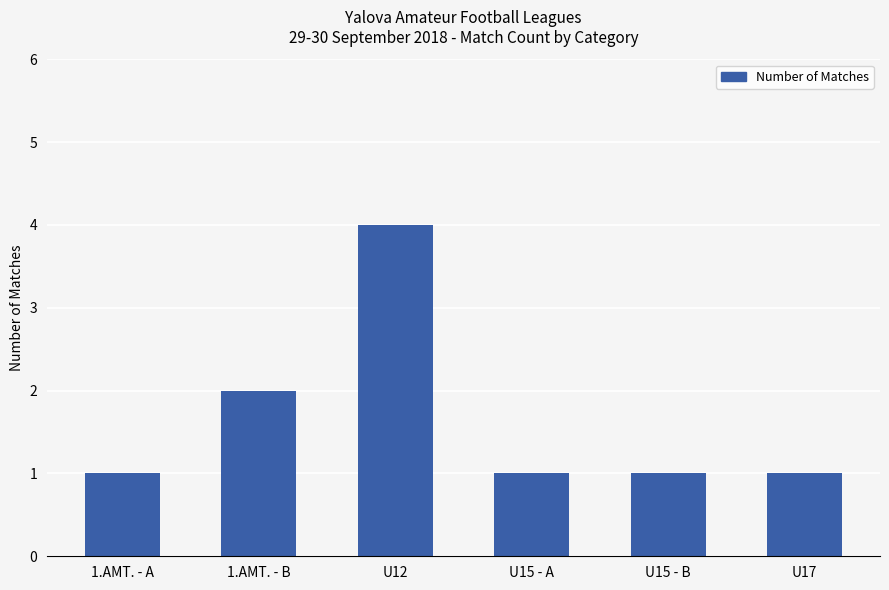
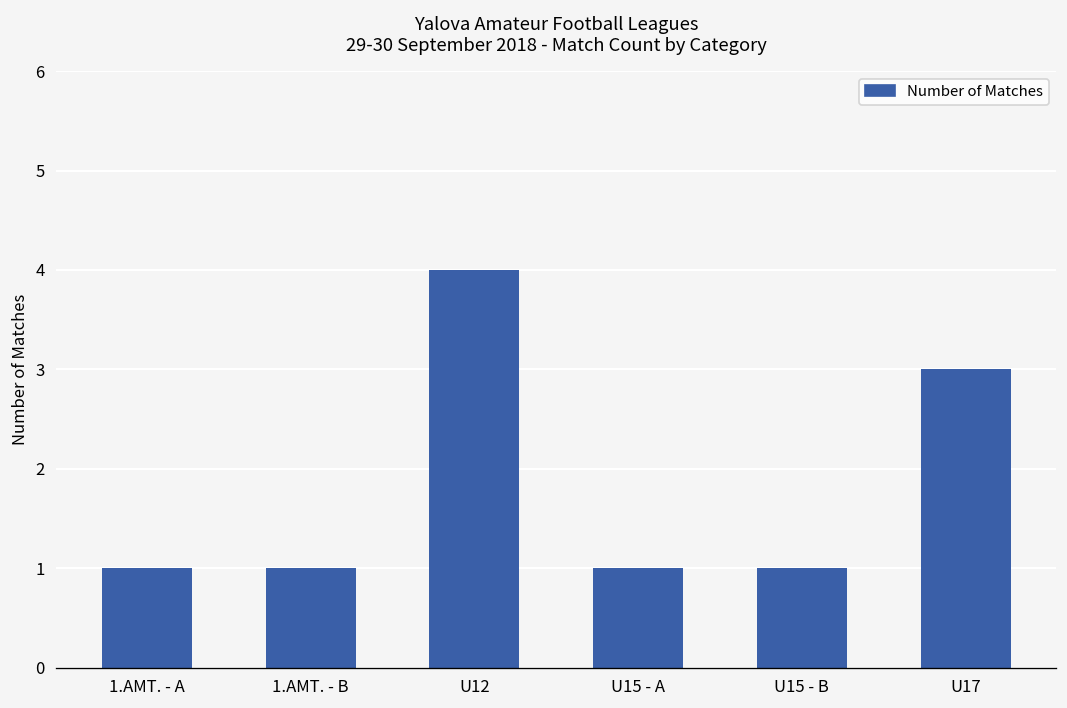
1.AMT. - B: 2 -> 1
U17: 1 -> 3
